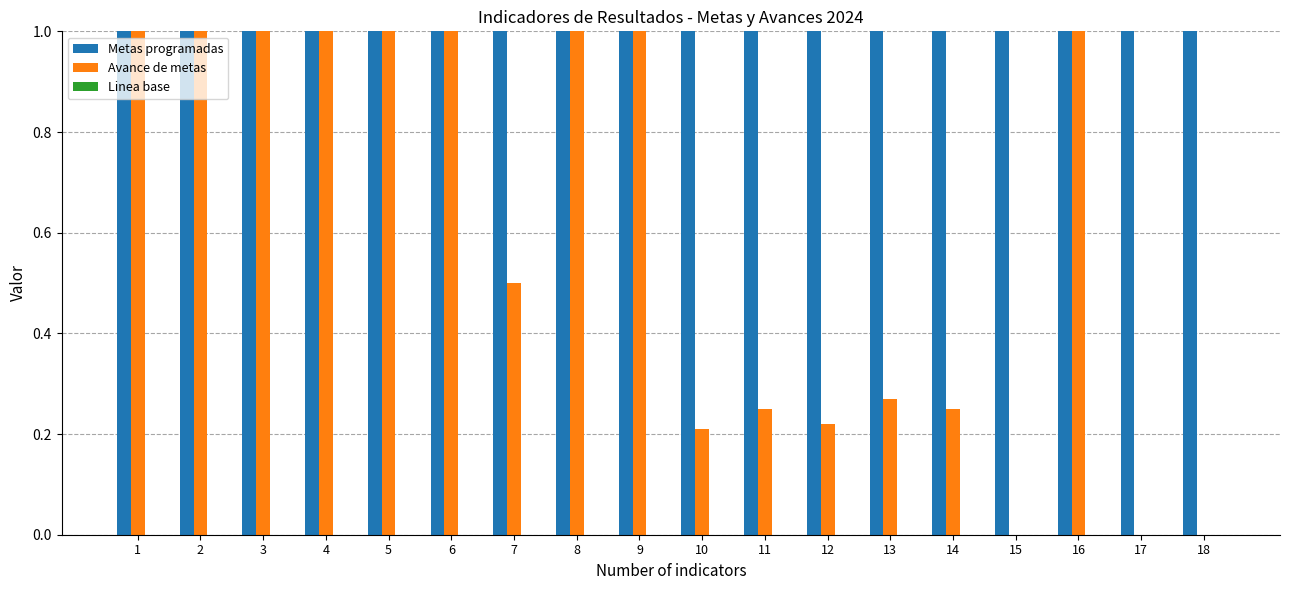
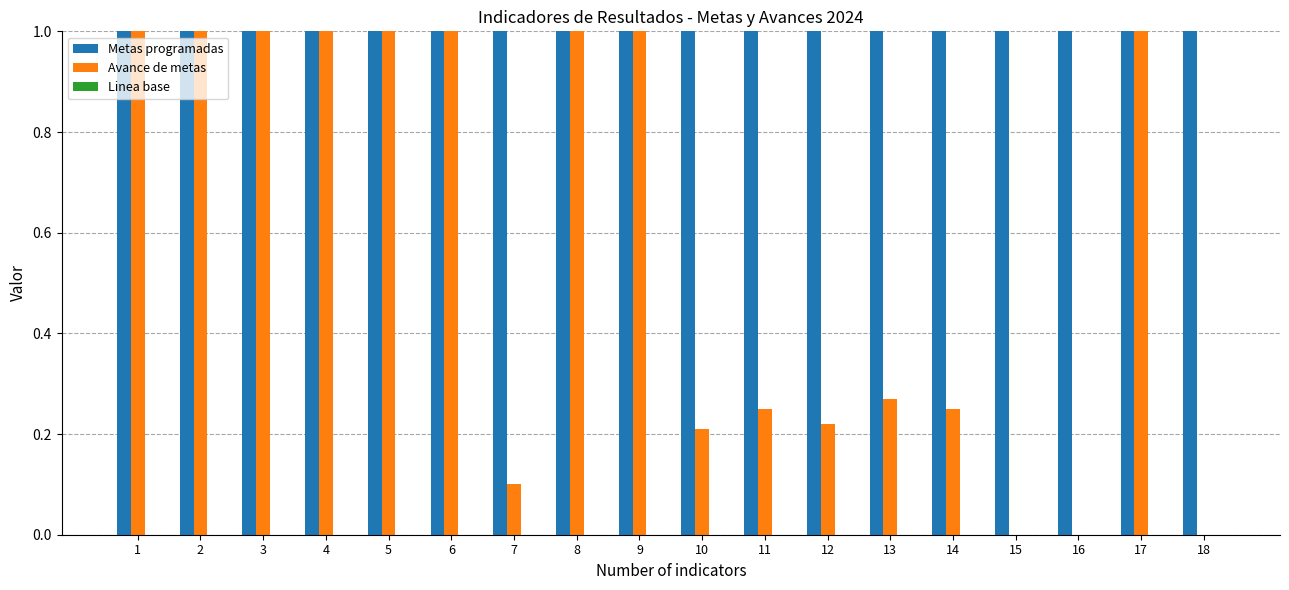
Avance de metas, 7: 0.5 -> 0.1
Avance de metas, 16: 1 -> 0
Avance de metas, 17: 0 -> 1
